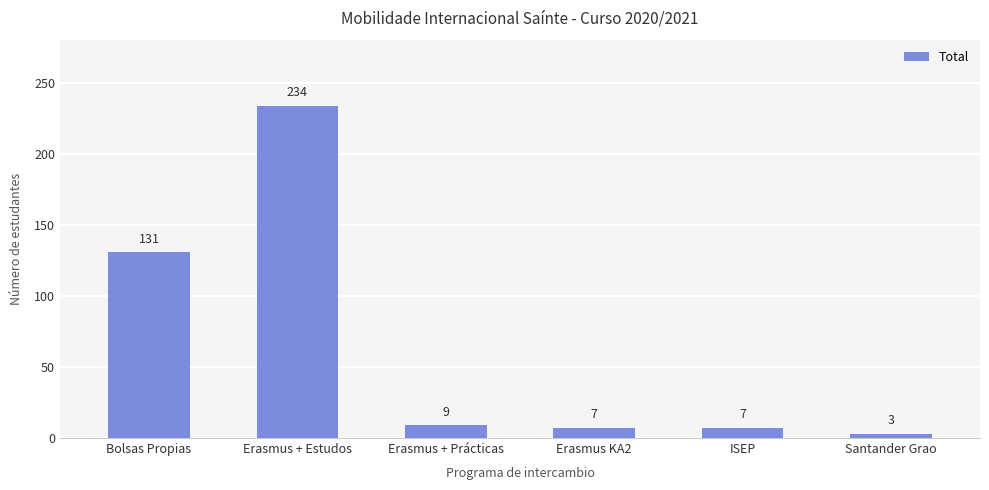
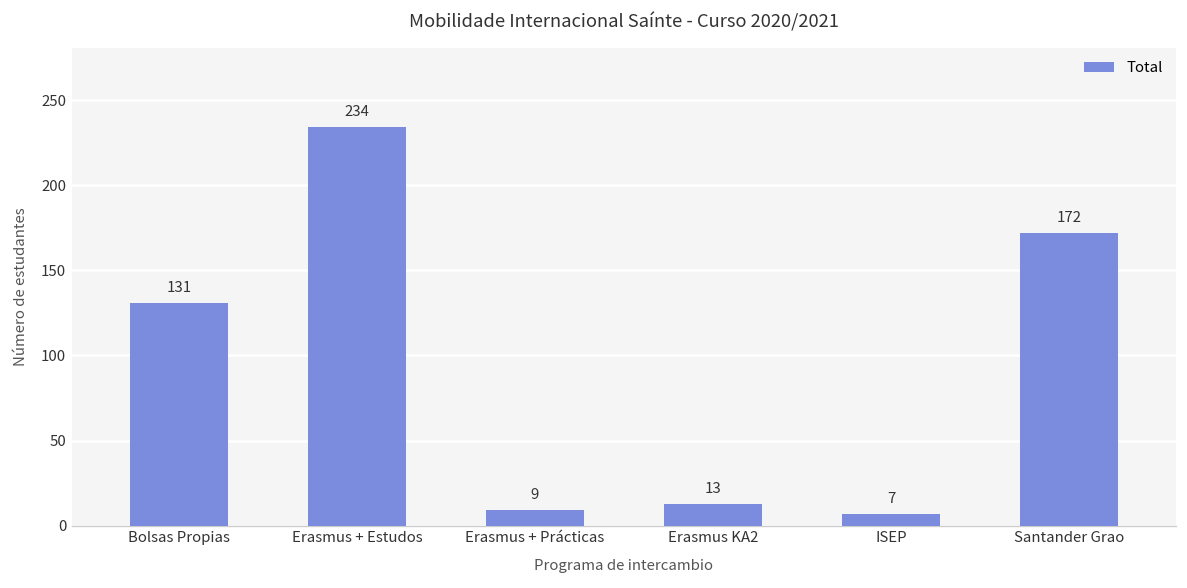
Erasmus KA2: 7 -> 13
Santander Grao: 3 -> 172
